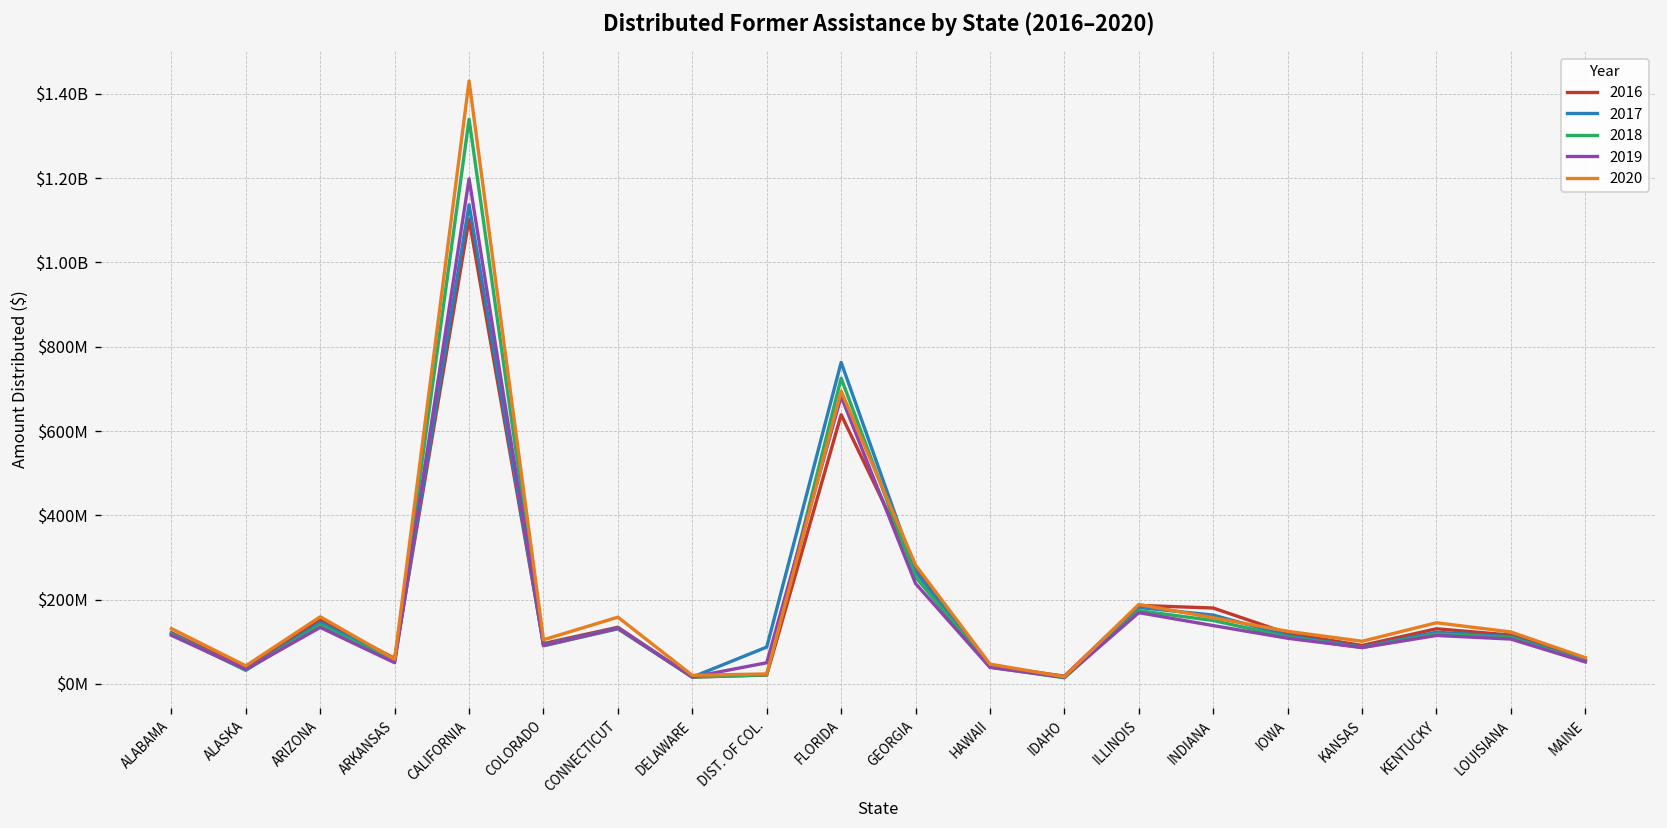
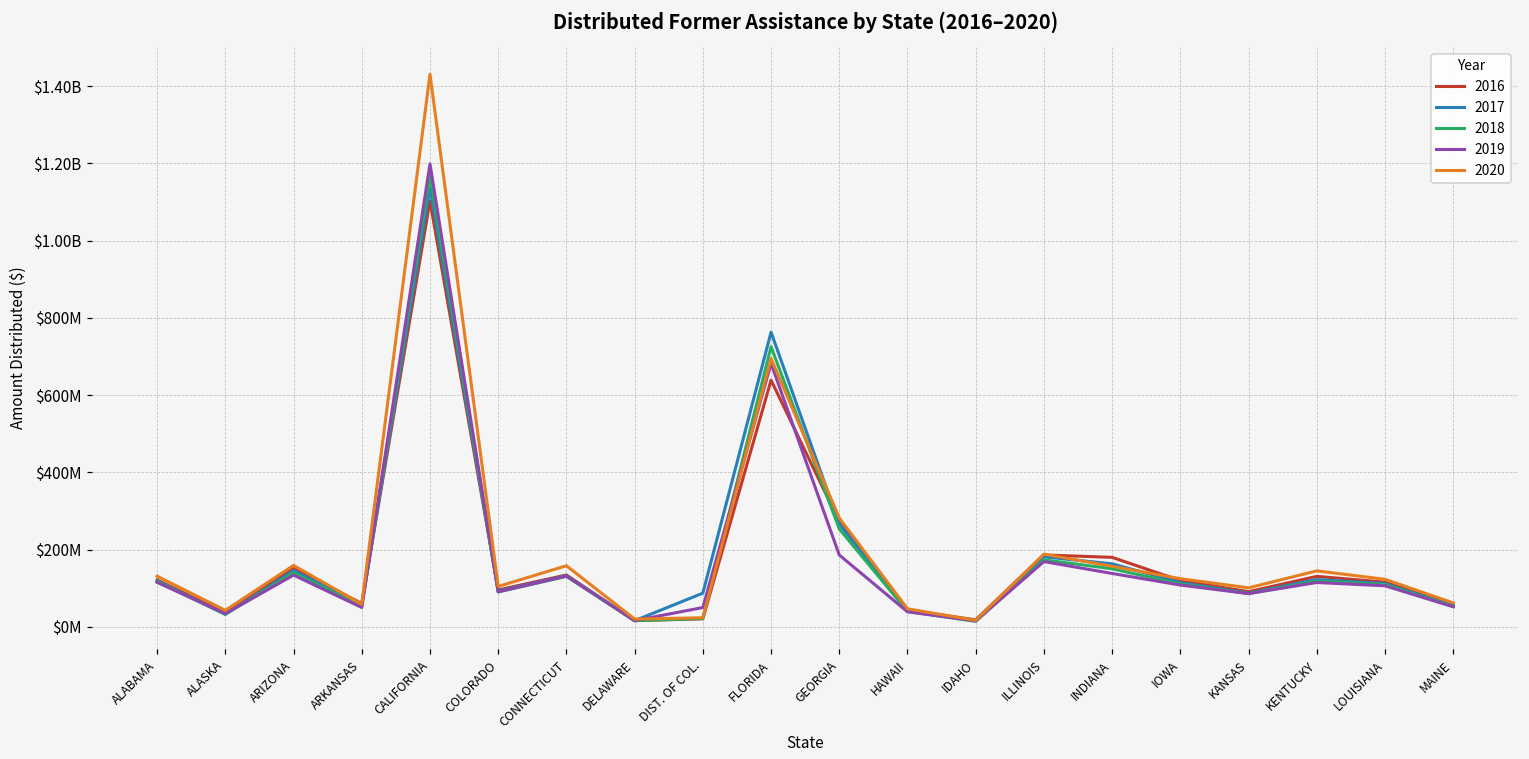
2018, CALIFORNIA: $1340000000 -> $1170000000
2019, GEORGIA: $240000000 -> $190000000
